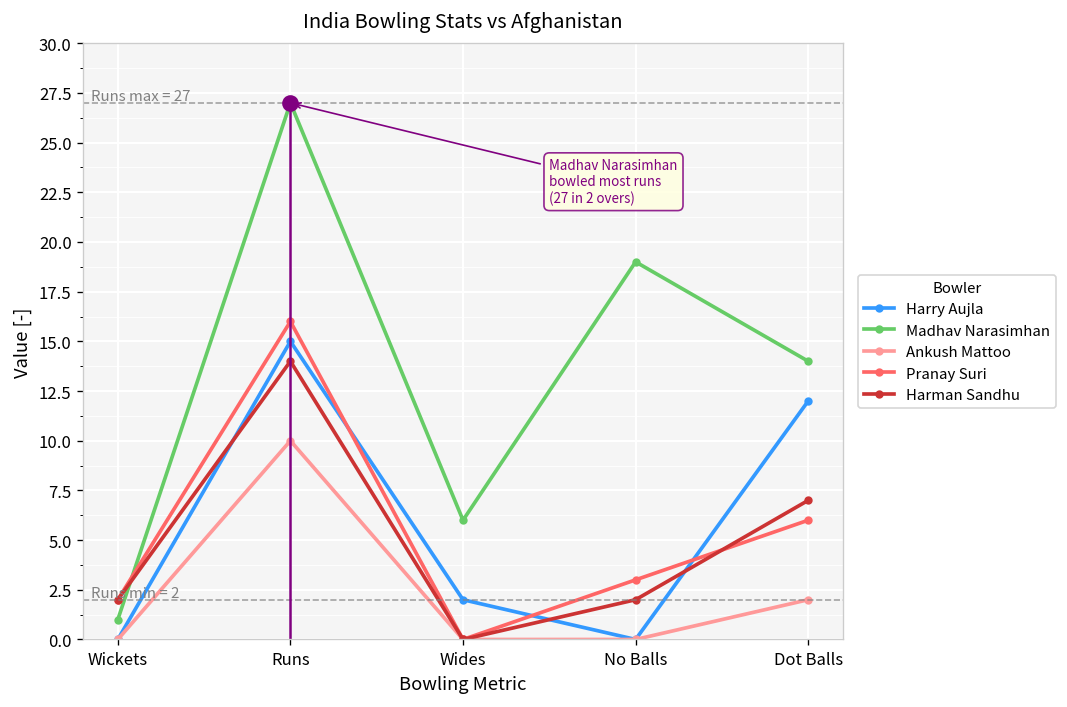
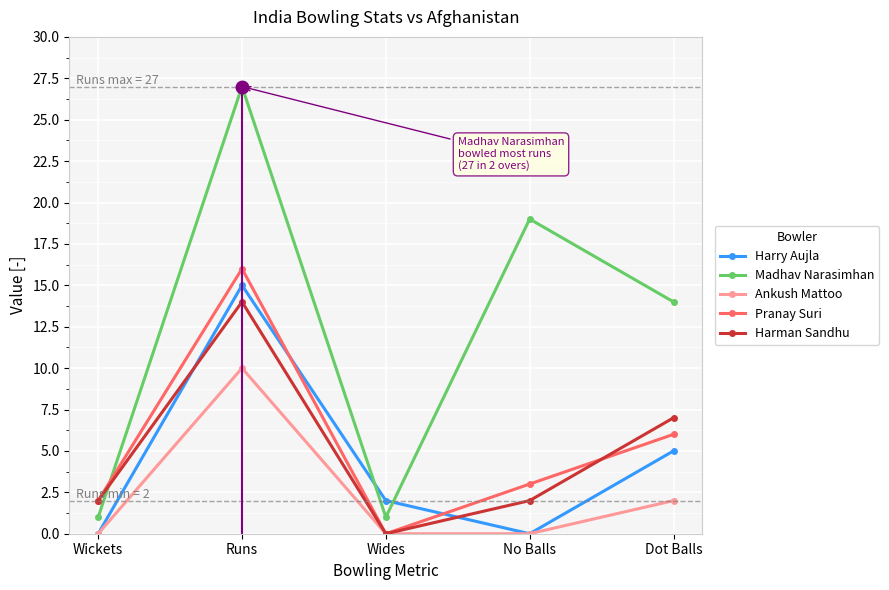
Madhav Narasimhan, Wides: 6 -> 1
Harry Aujla, Dot Balls: 12 -> 5
